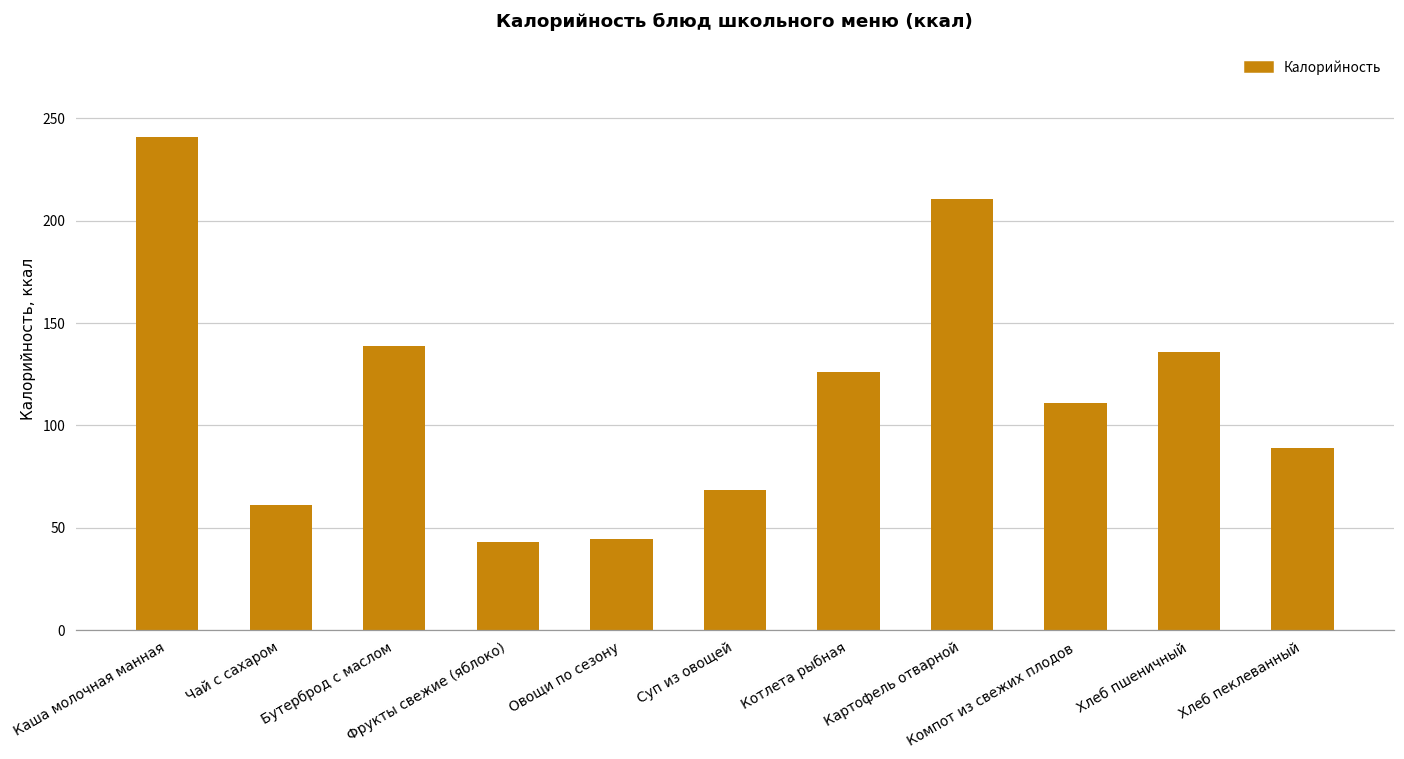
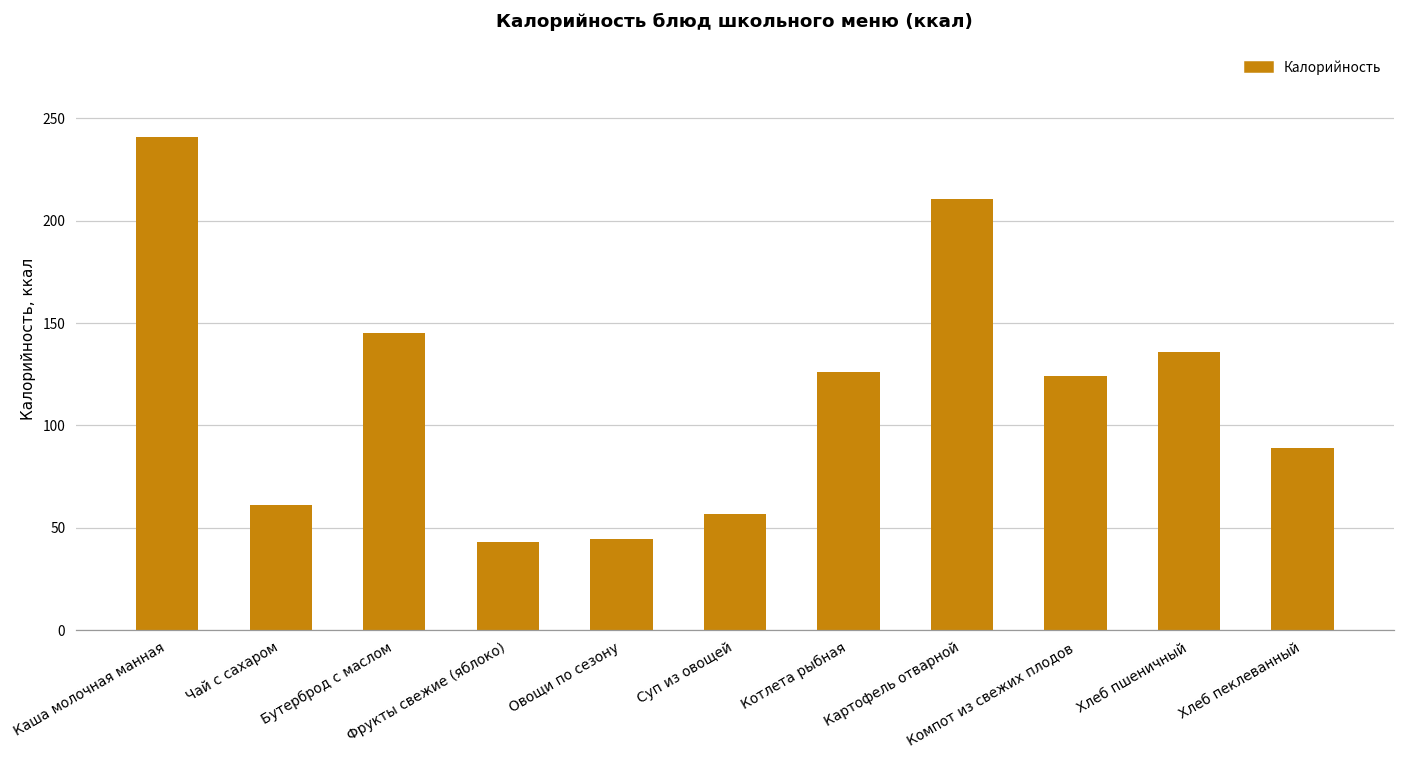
Бутерброд с маслом: 139 -> 145
Суп из овощей: 68 -> 57
Компот из свежих плодов: 111 -> 124
